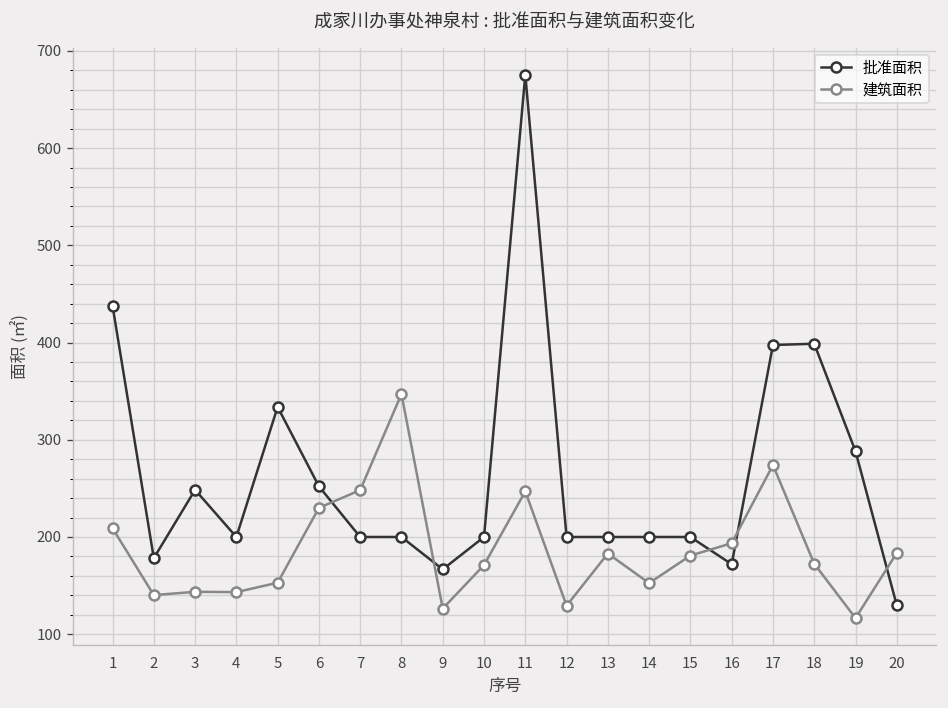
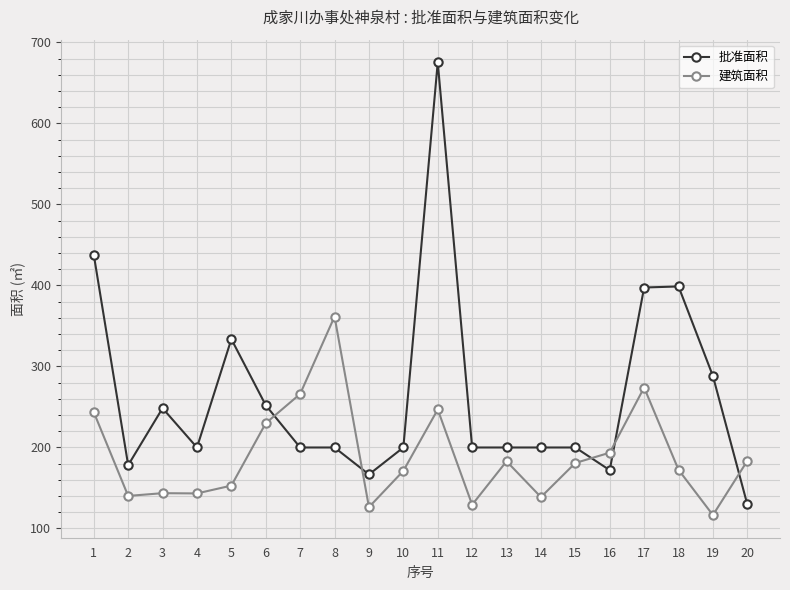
建筑面积, 1: 210 -> 240
建筑面积, 7: 250 -> 270
建筑面积, 8: 350 -> 360
建筑面积, 14: 150 -> 140
